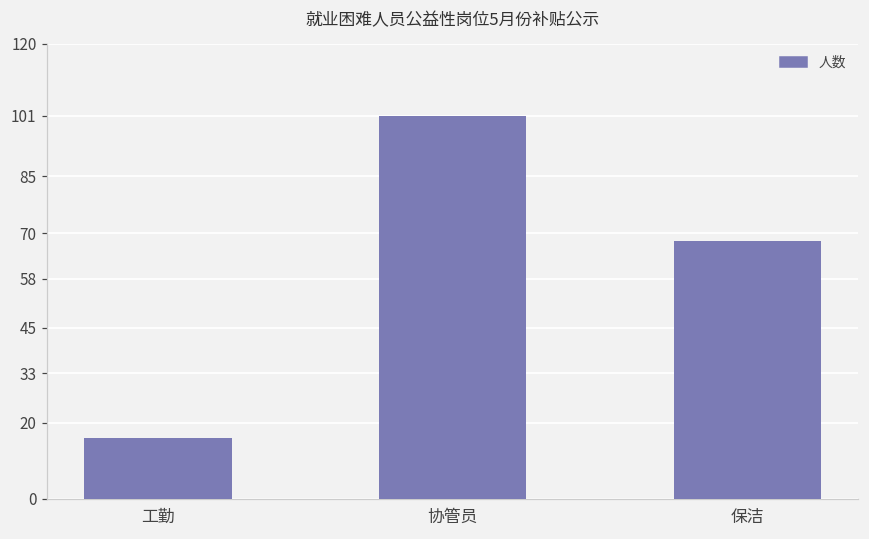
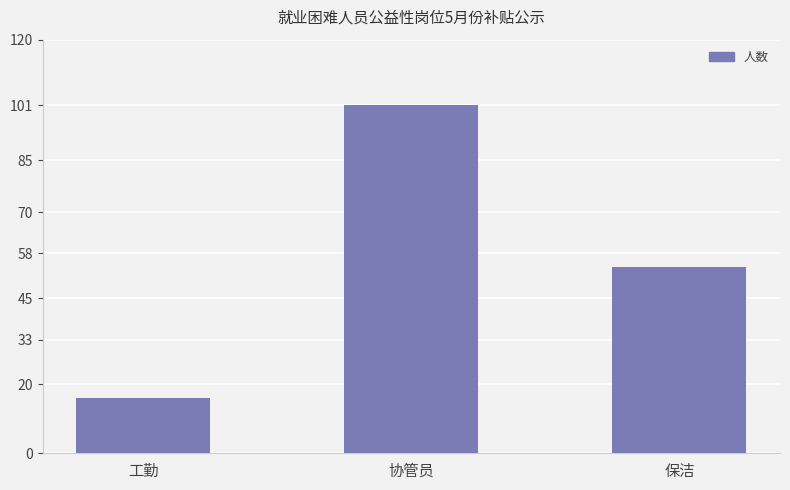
保洁: 68 -> 54
